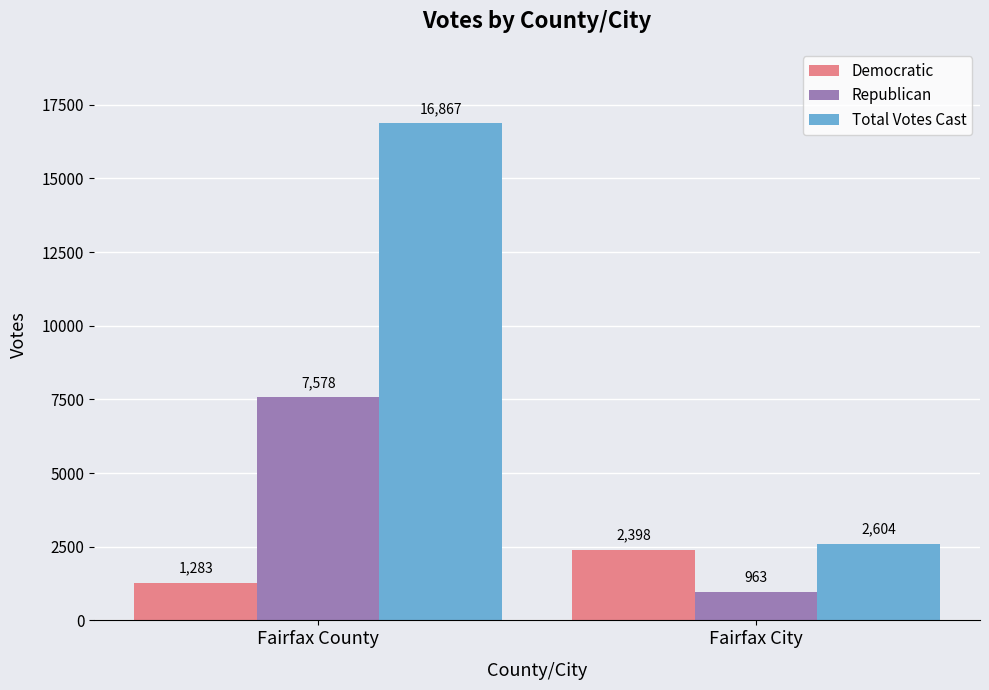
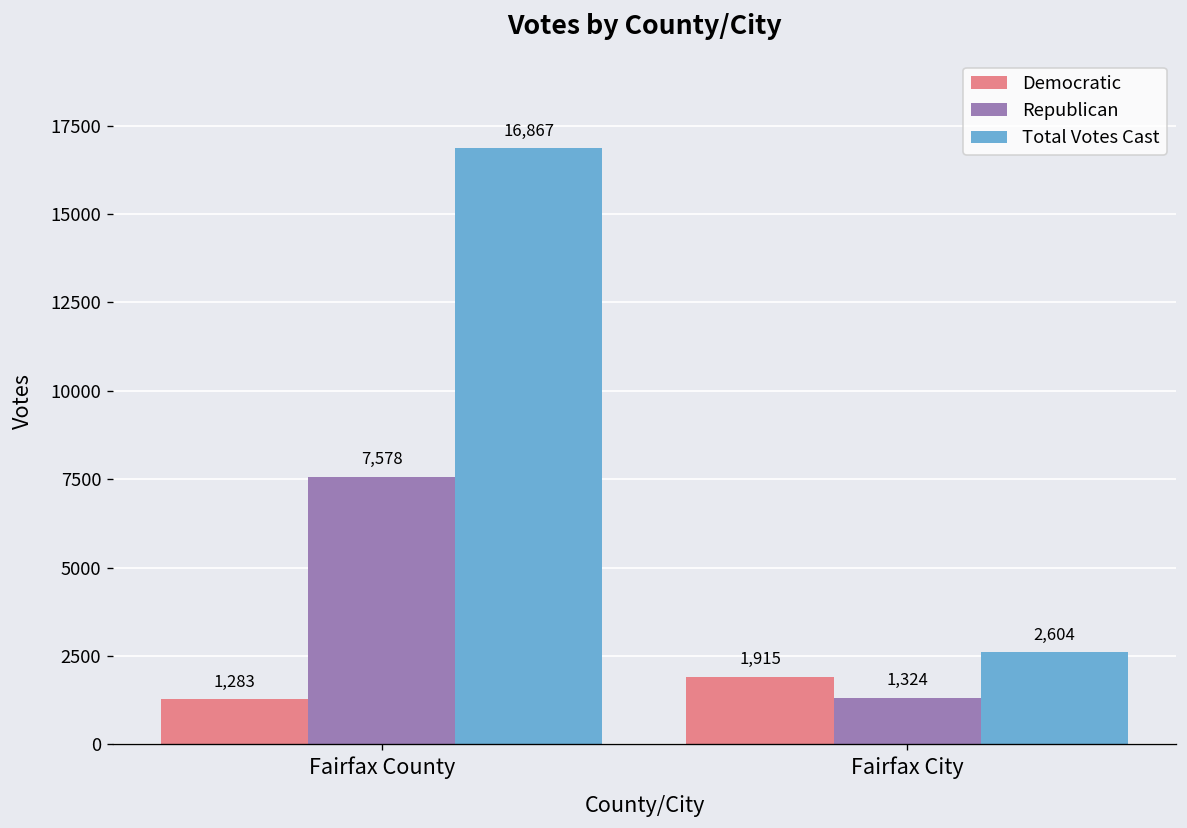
Democratic, Fairfax City: 2,398 -> 1,915
Republican, Fairfax City: 963 -> 1,324
